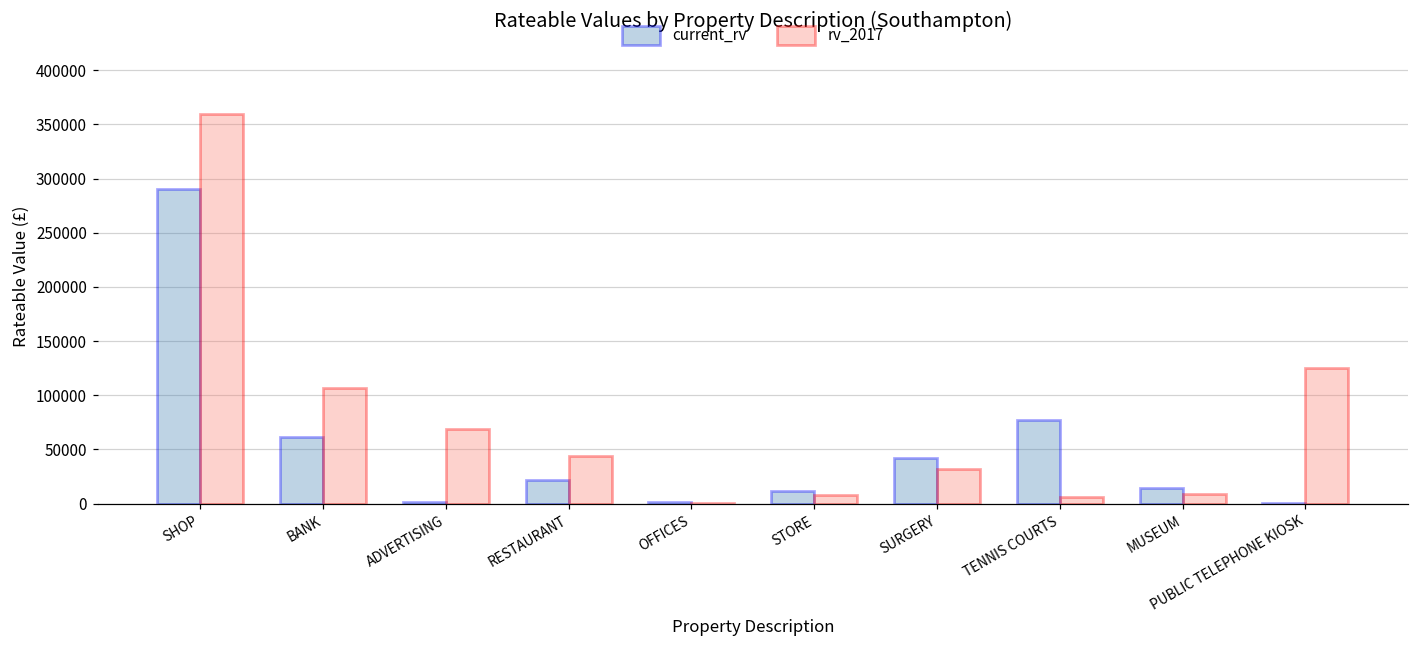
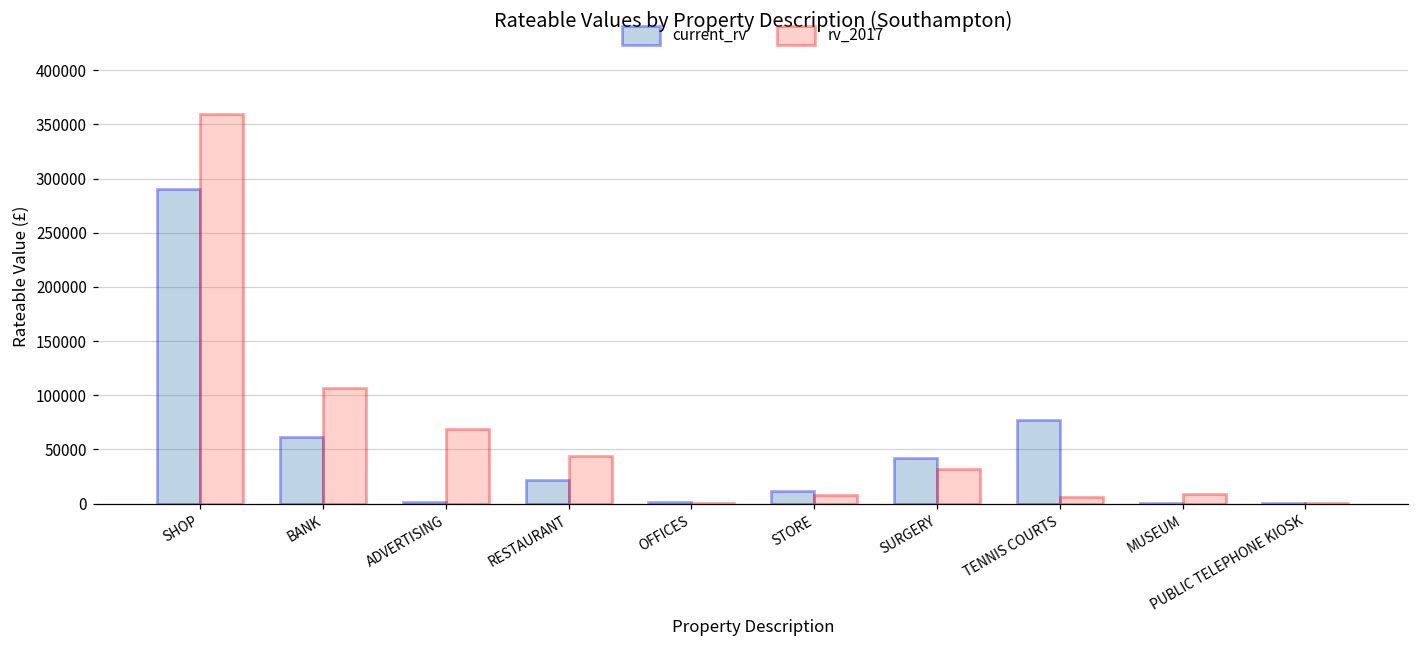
current_rv, MUSEUM: 10000 -> 0
rv_2017, PUBLIC TELEPHONE KIOSK: 130000 -> 0
